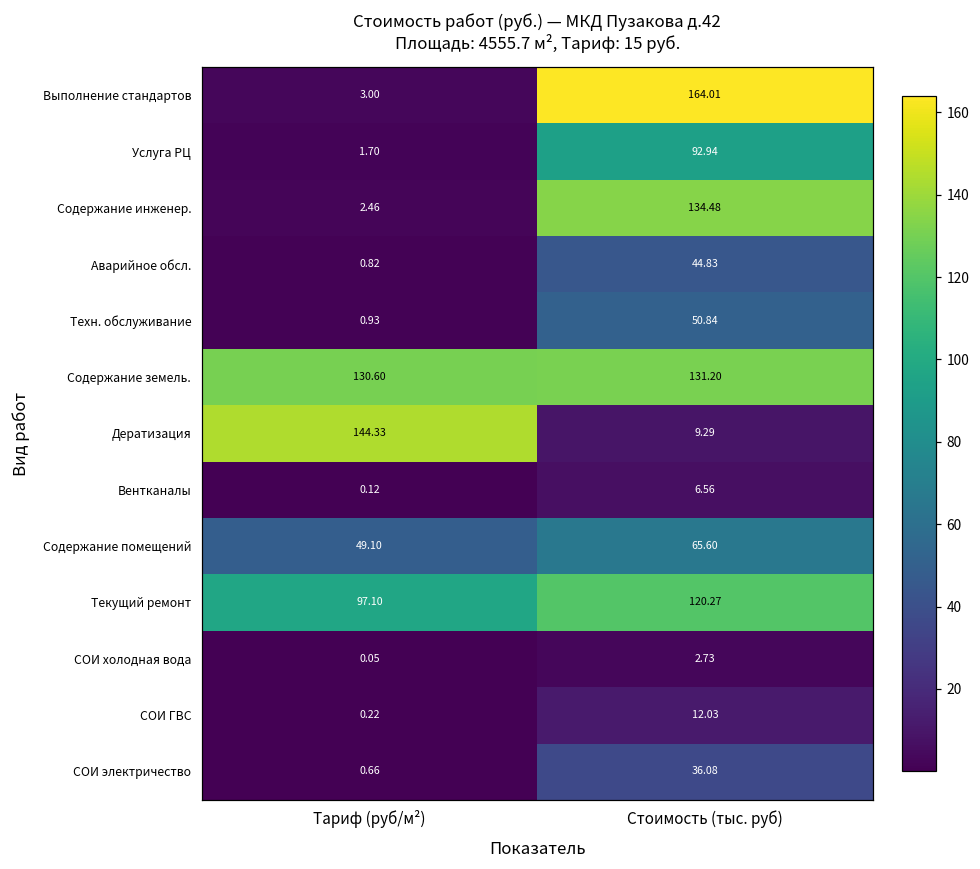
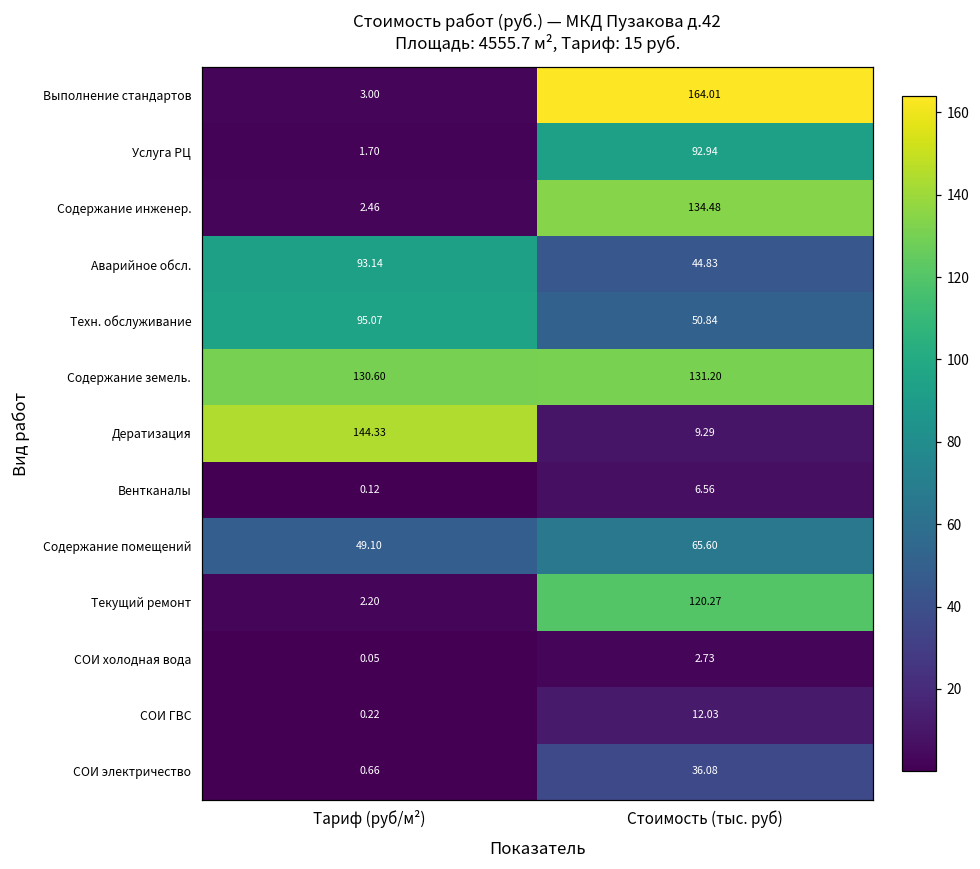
Аварийное обсл., Тариф (руб/м²): 0.82 -> 93.14
Техн. обслуживание, Тариф (руб/м²): 0.93 -> 95.07
Текущий ремонт, Тариф (руб/м²): 97.10 -> 2.20
